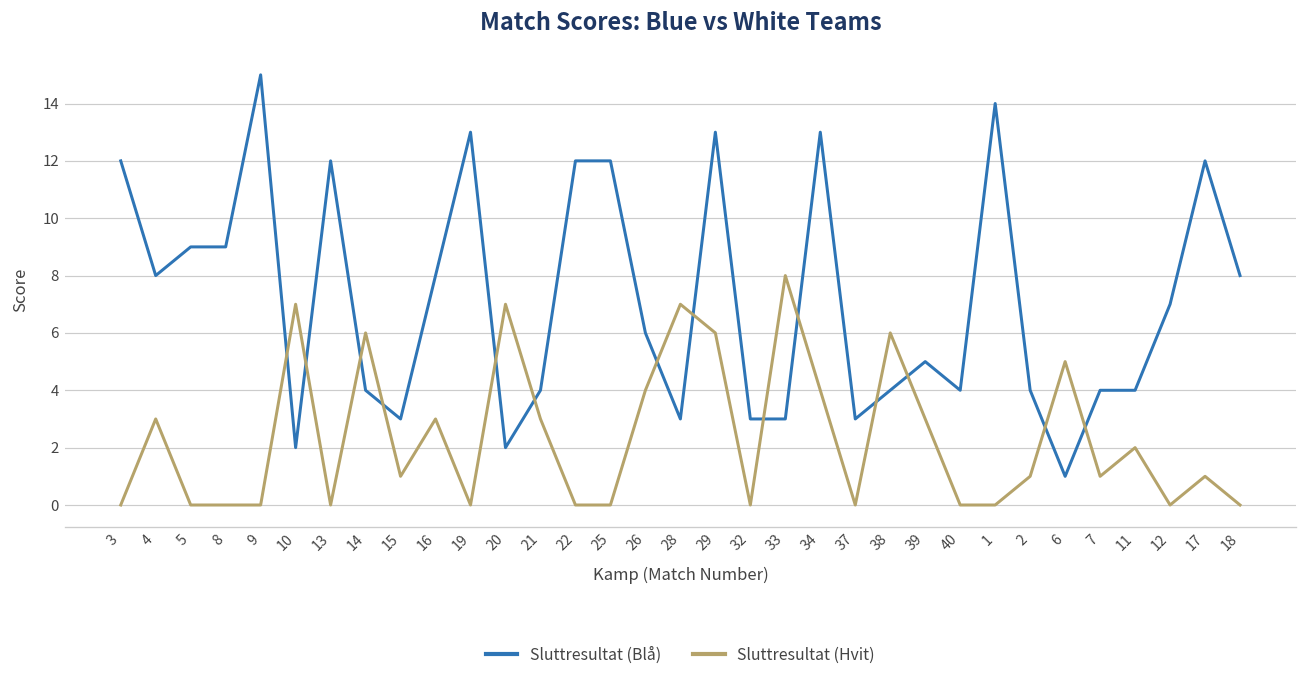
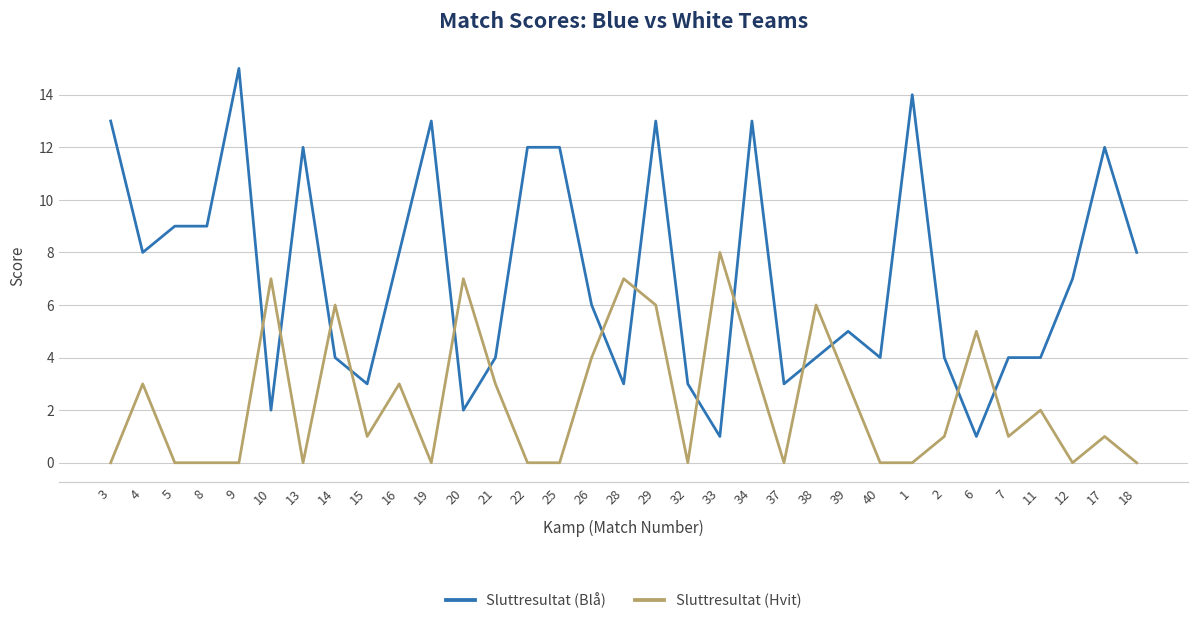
Sluttresultat (Blå), 3: 12 -> 13
Sluttresultat (Blå), 33: 3 -> 1
